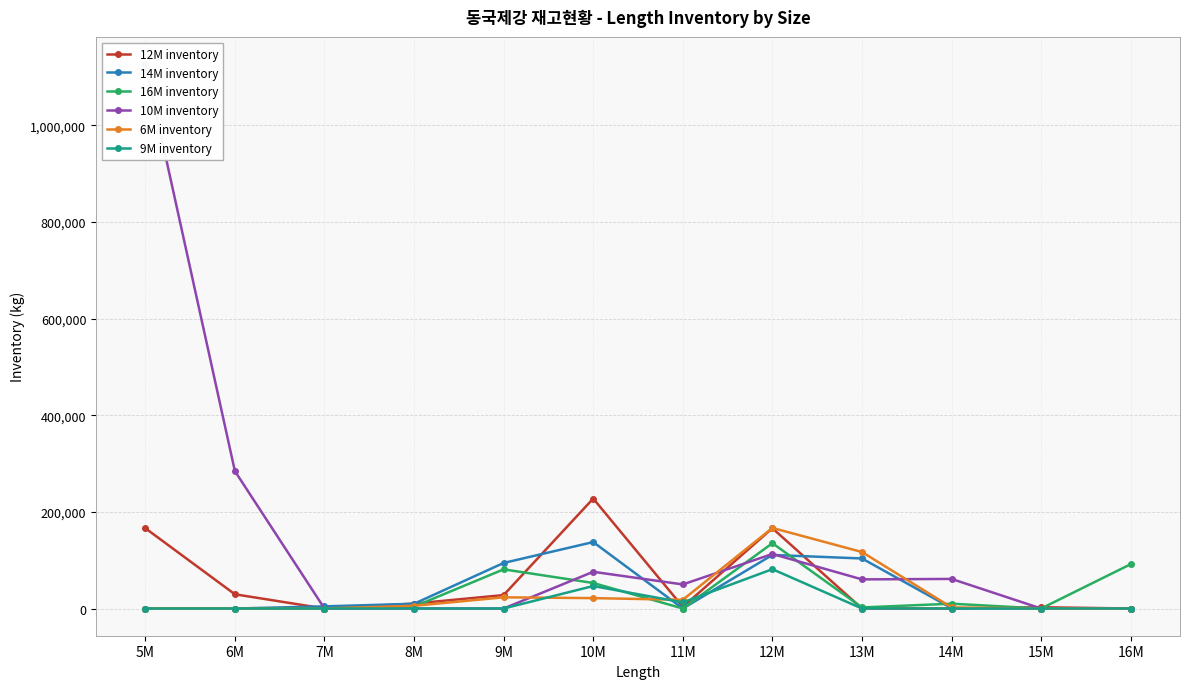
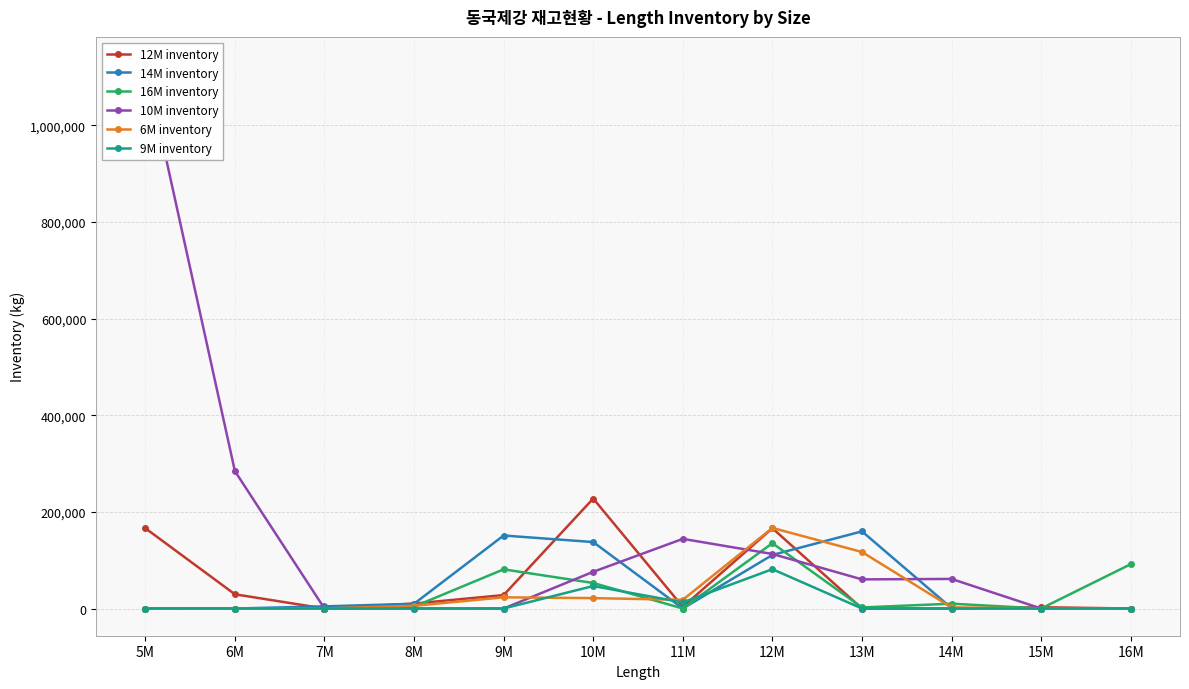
14M inventory, 9M: 90,000 -> 150,000
10M inventory, 11M: 50,000 -> 140,000
14M inventory, 13M: 100,000 -> 160,000
